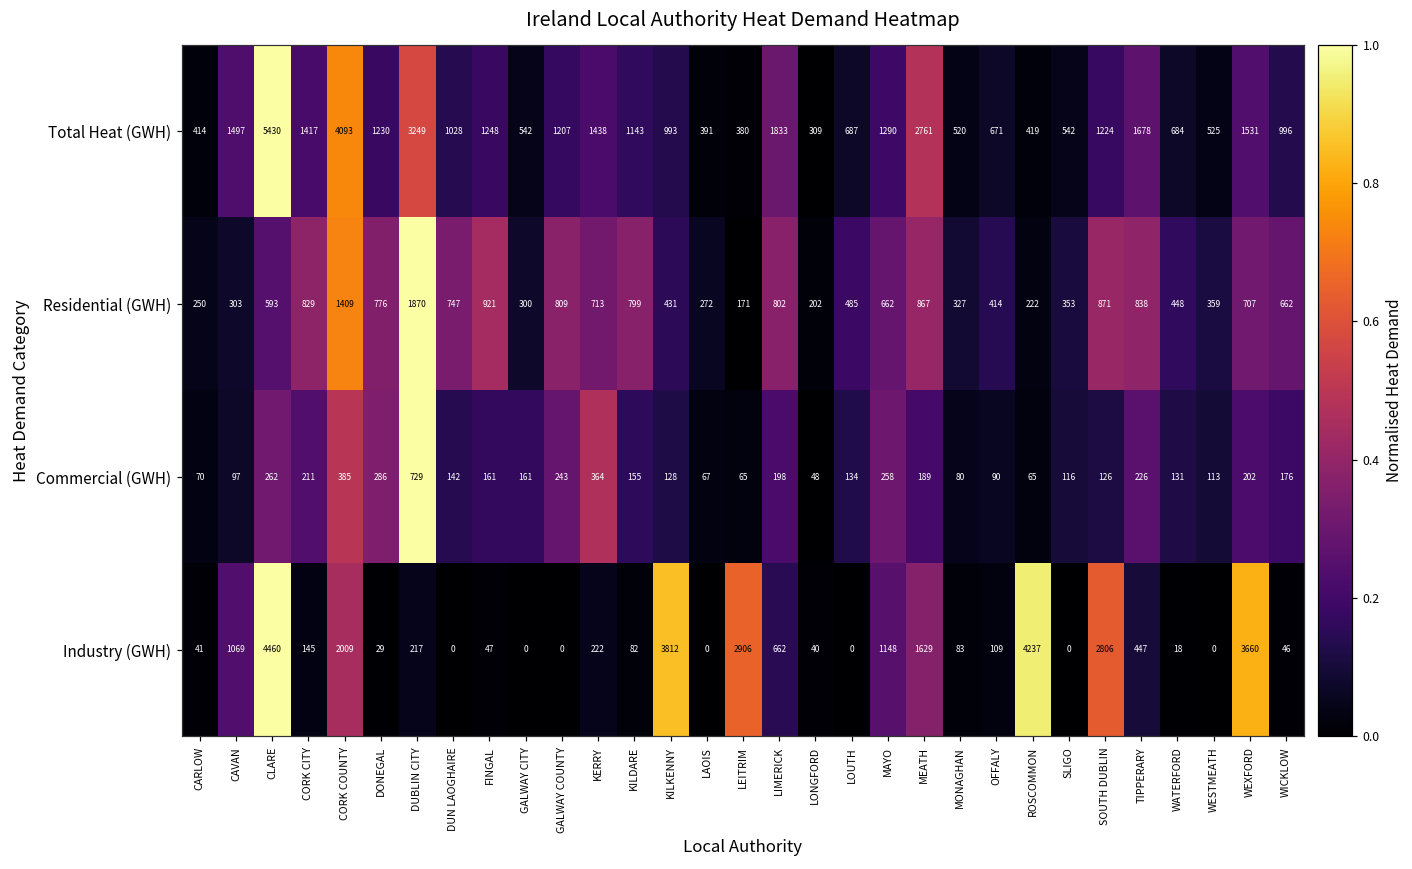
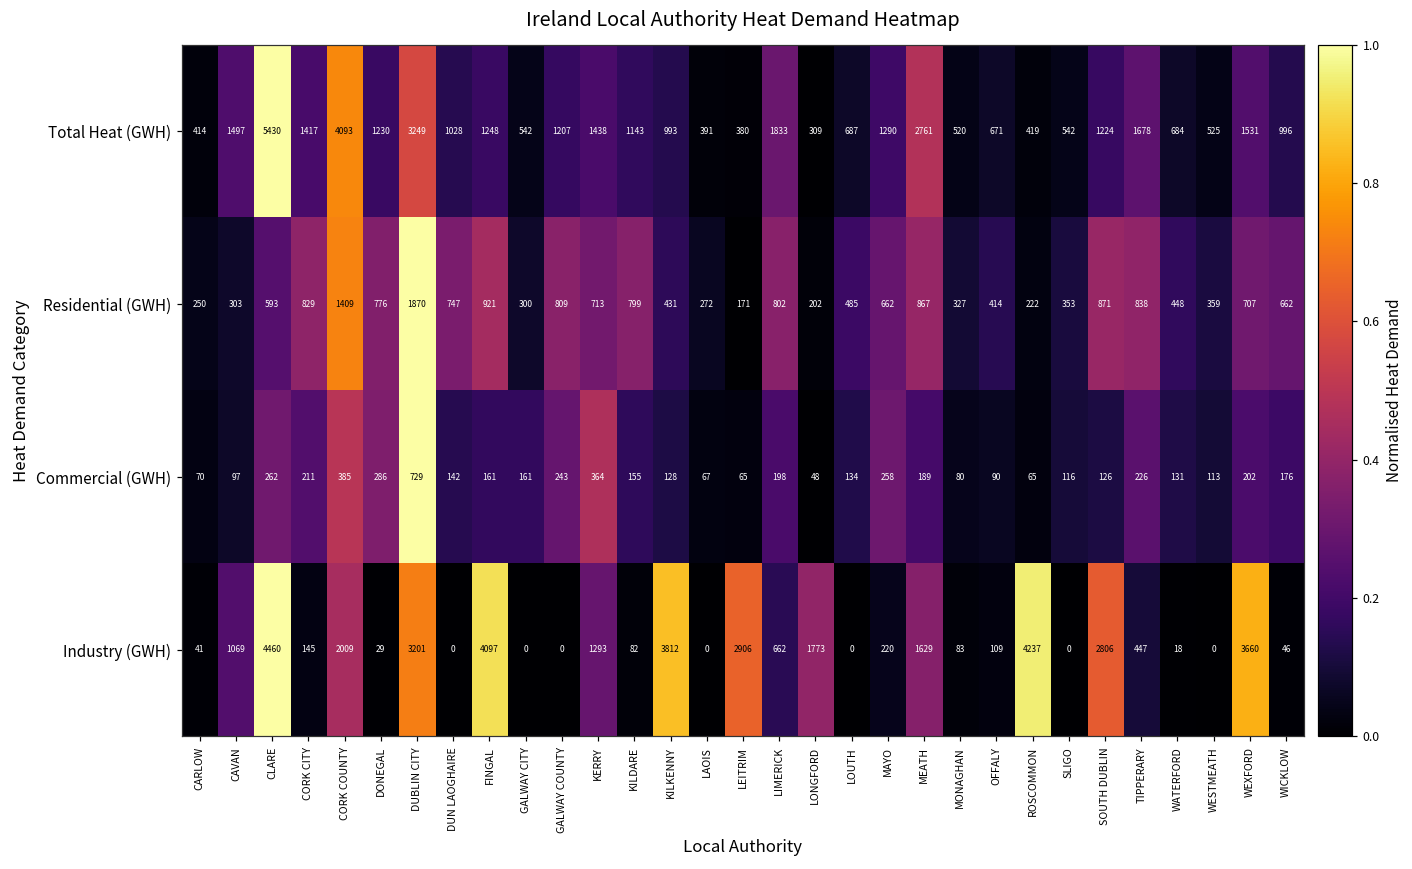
Industry (GWH), DUBLIN CITY: 217 -> 3201
Industry (GWH), FINGAL: 47 -> 4097
Industry (GWH), KERRY: 222 -> 1293
Industry (GWH), LONGFORD: 40 -> 1773
Industry (GWH), MAYO: 1148 -> 220
